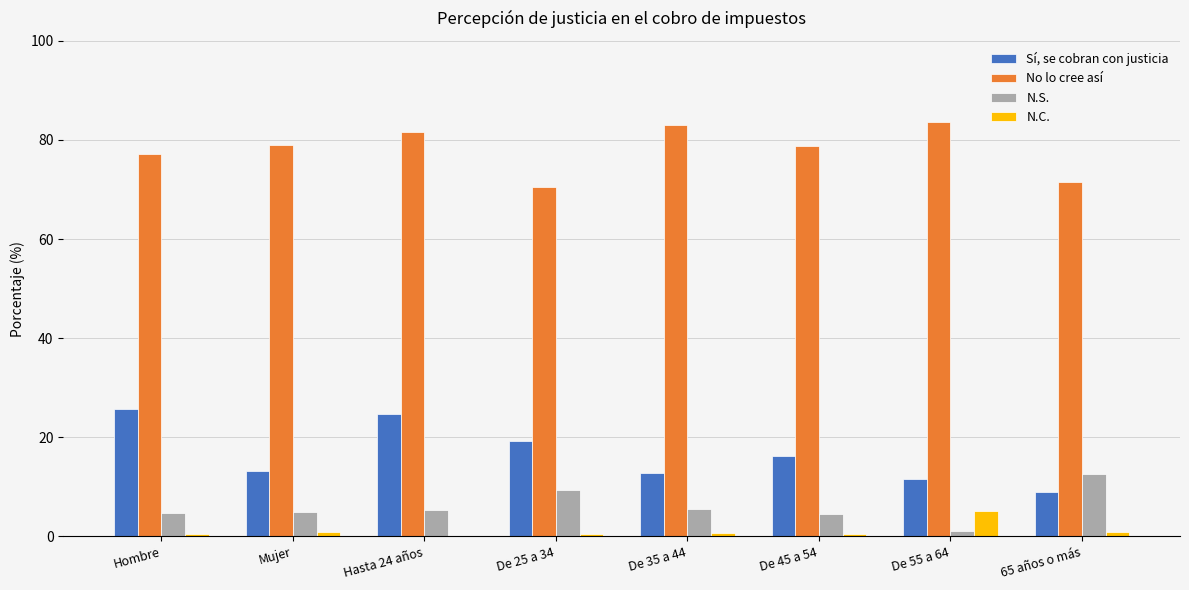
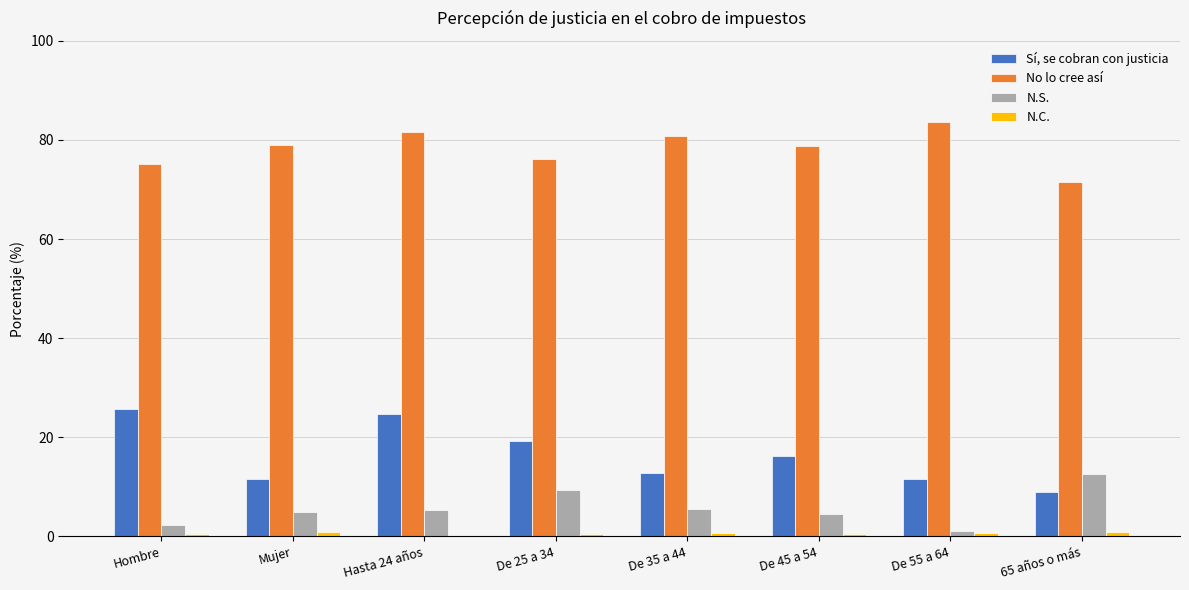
No lo cree así, Hombre: 77 -> 75
N.S., Hombre: 5 -> 2
Sí, se cobran con justicia, Mujer: 13 -> 12
No lo cree así, De 25 a 34: 70 -> 76
No lo cree así, De 35 a 44: 83 -> 81
N.C., De 55 a 64: 5 -> 1
